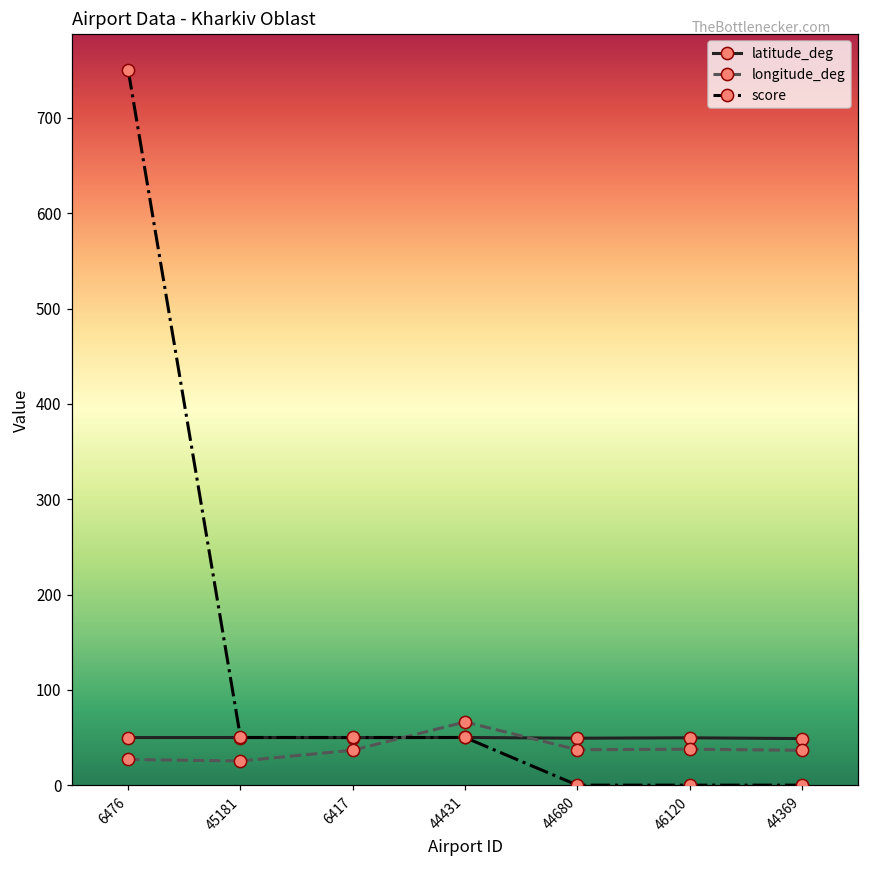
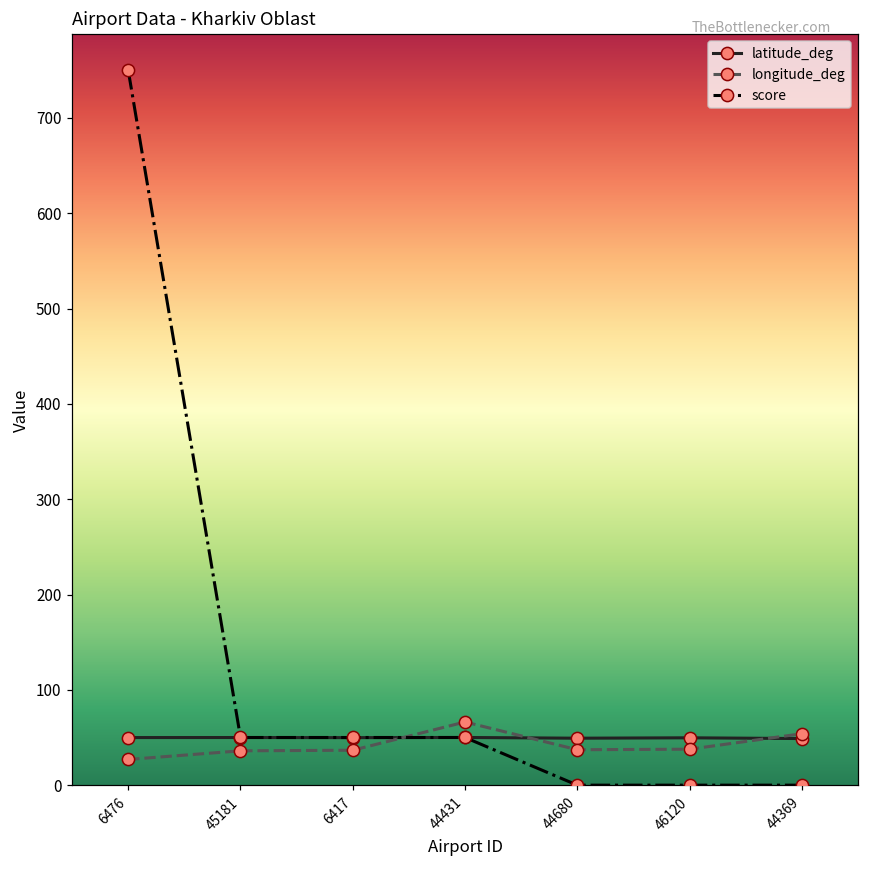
longitude_deg, 45181: 30 -> 40
longitude_deg, 44369: 40 -> 50
